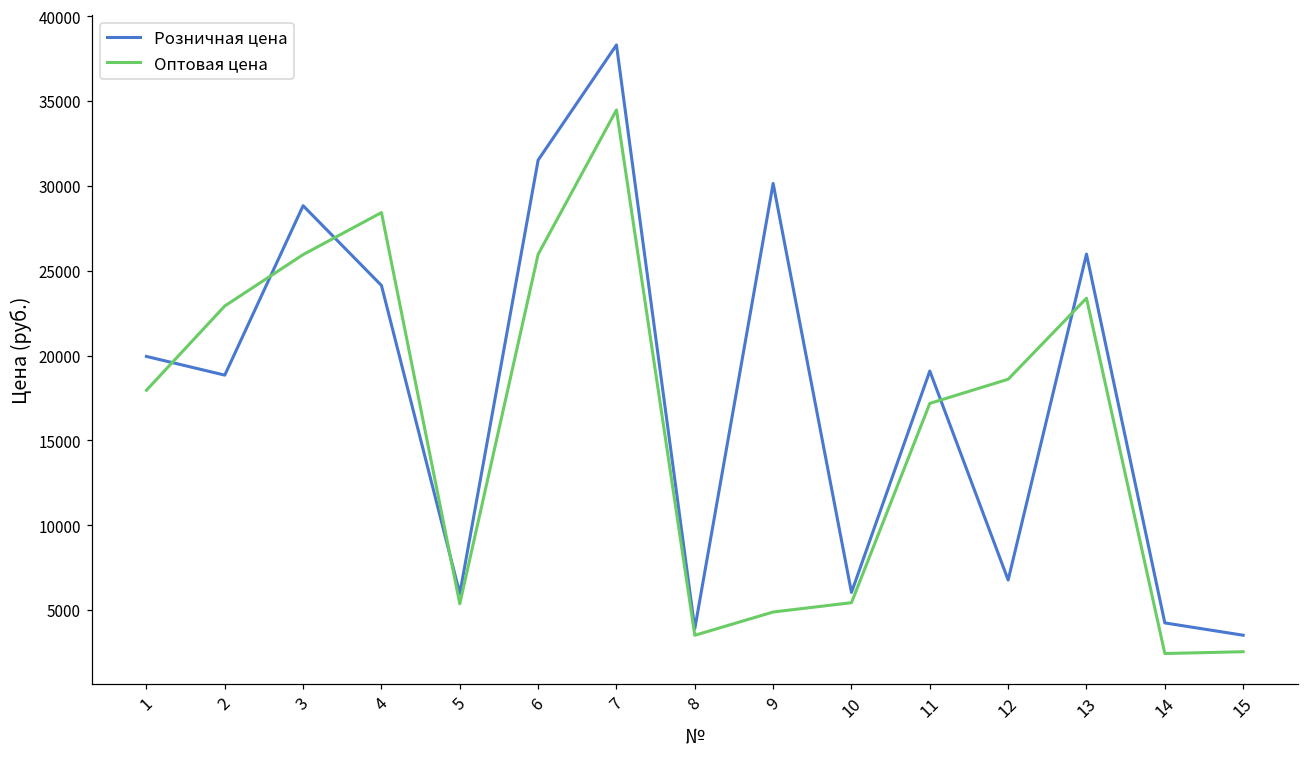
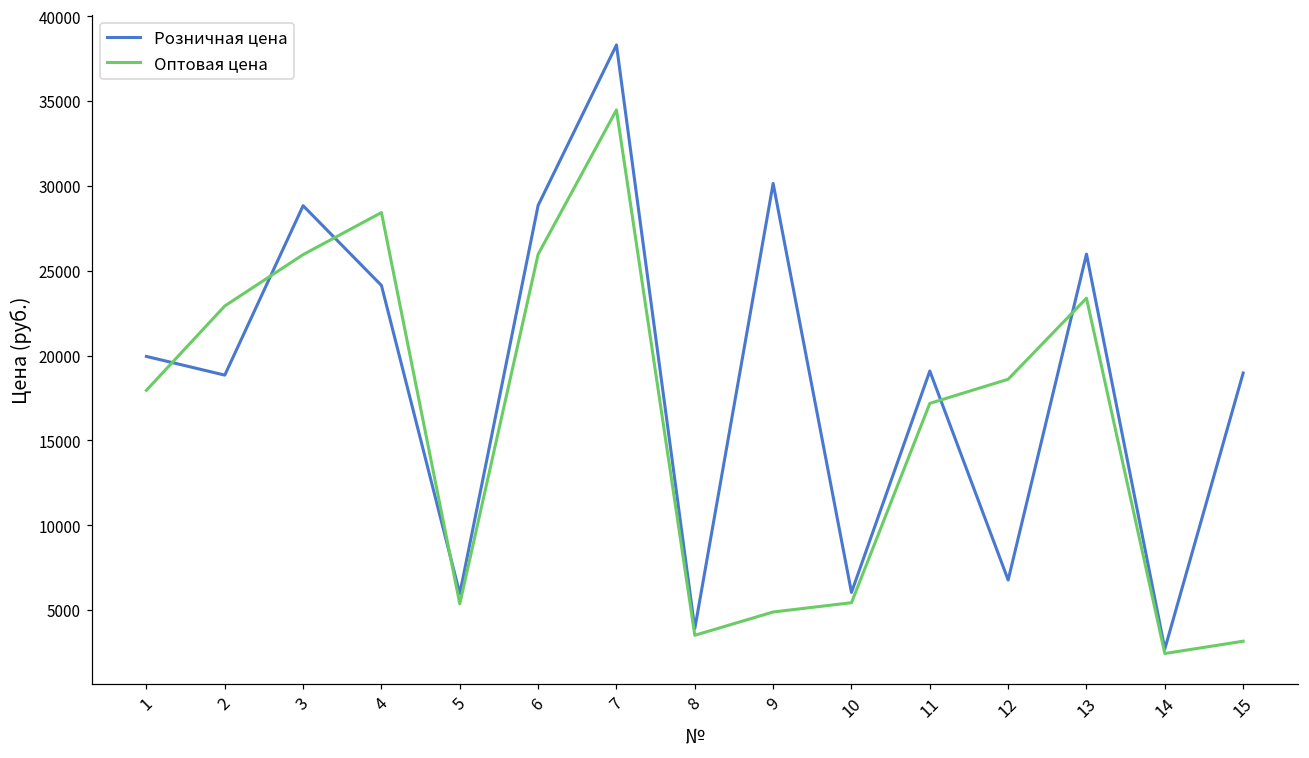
Розничная цена, 6: 31500 -> 28900
Розничная цена, 14: 4200 -> 2700
Розничная цена, 15: 3500 -> 19000
Оптовая цена, 15: 2500 -> 3200
